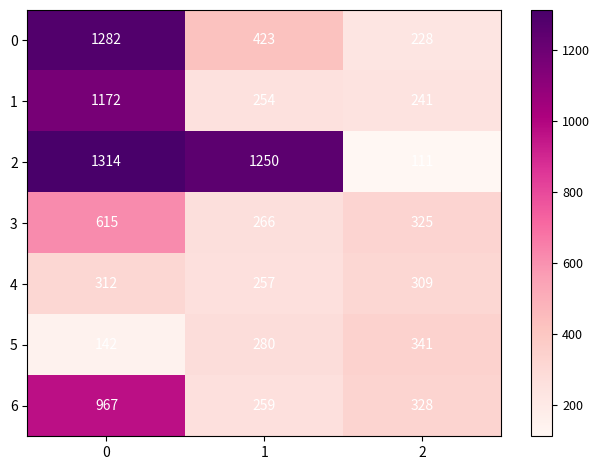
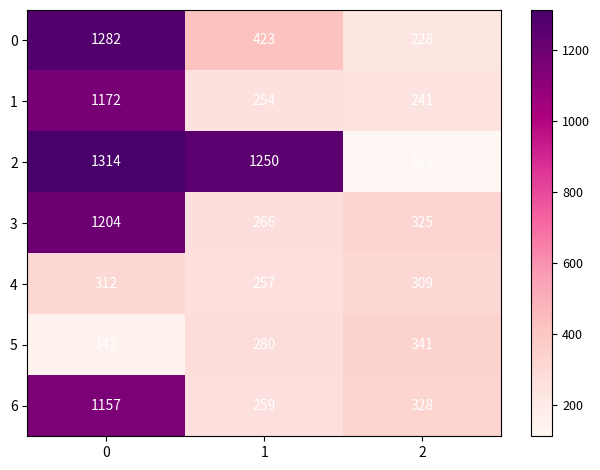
3, 0: 615 -> 1204
6, 0: 967 -> 1157
